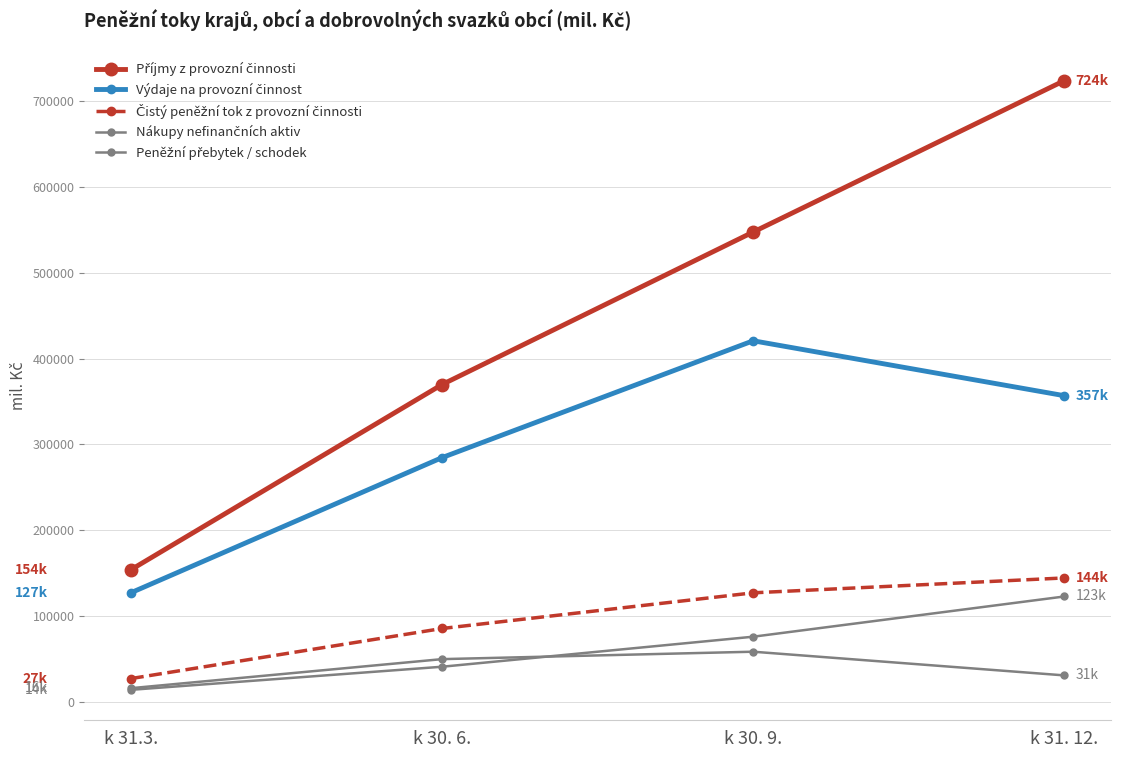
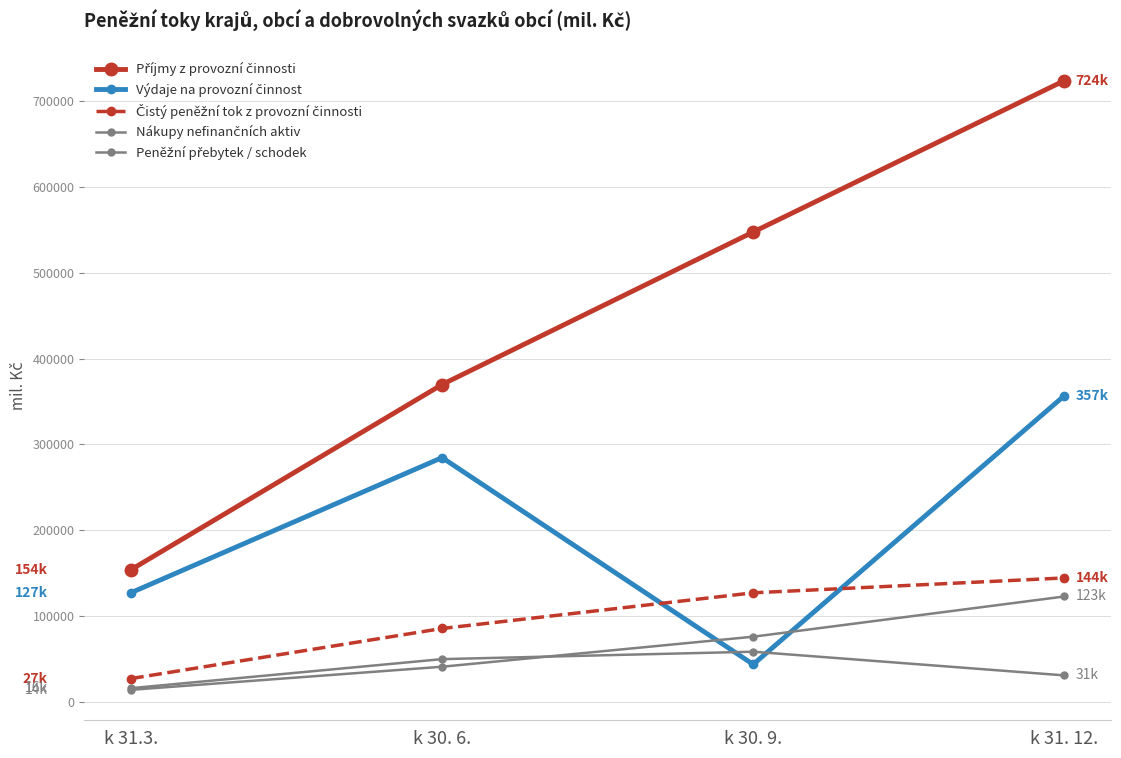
Výdaje na provozní činnost, k 30. 9.: 420000 -> 40000
